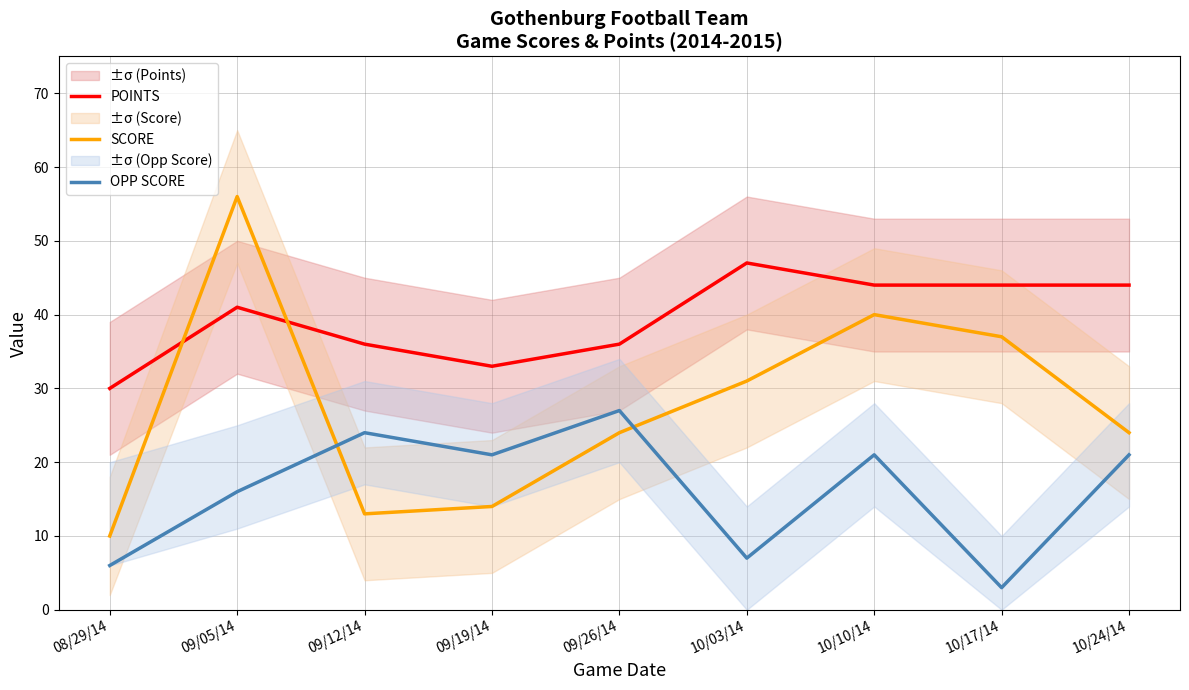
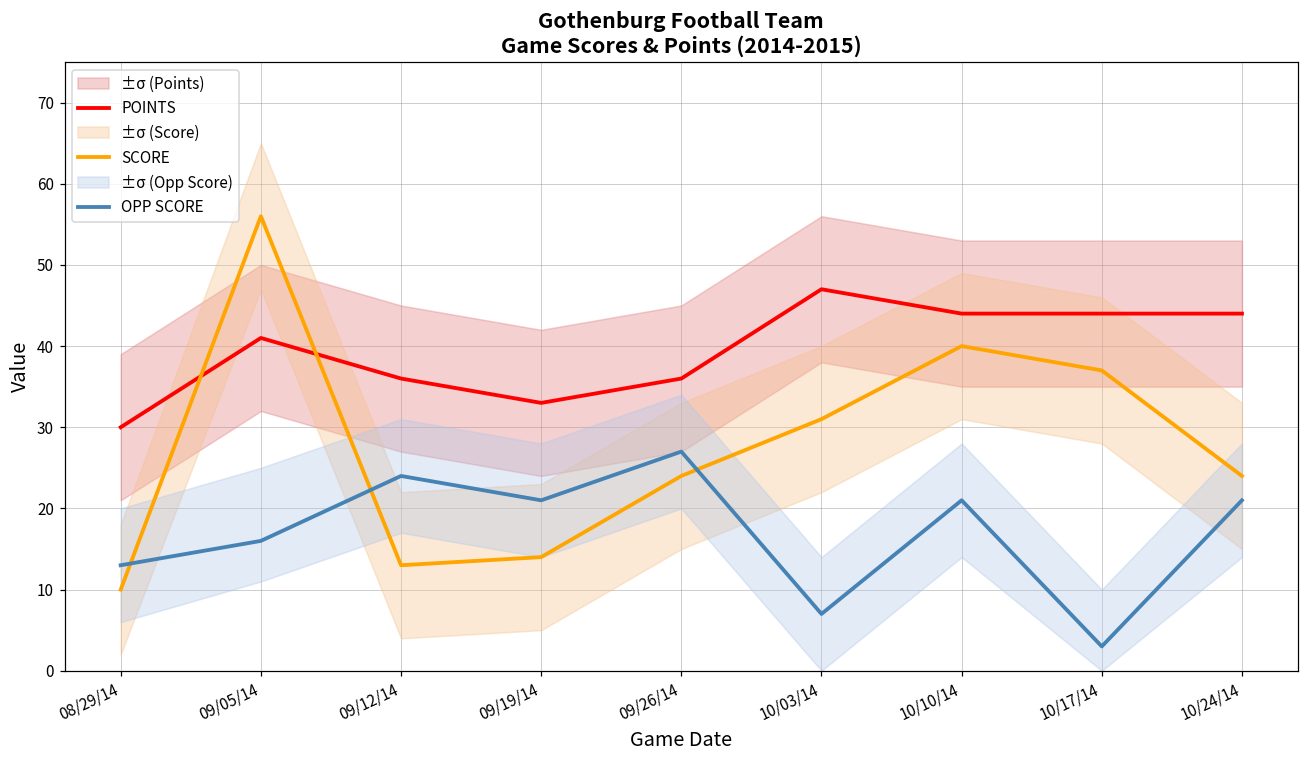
OPP SCORE, 08/29/14: 6 -> 13
